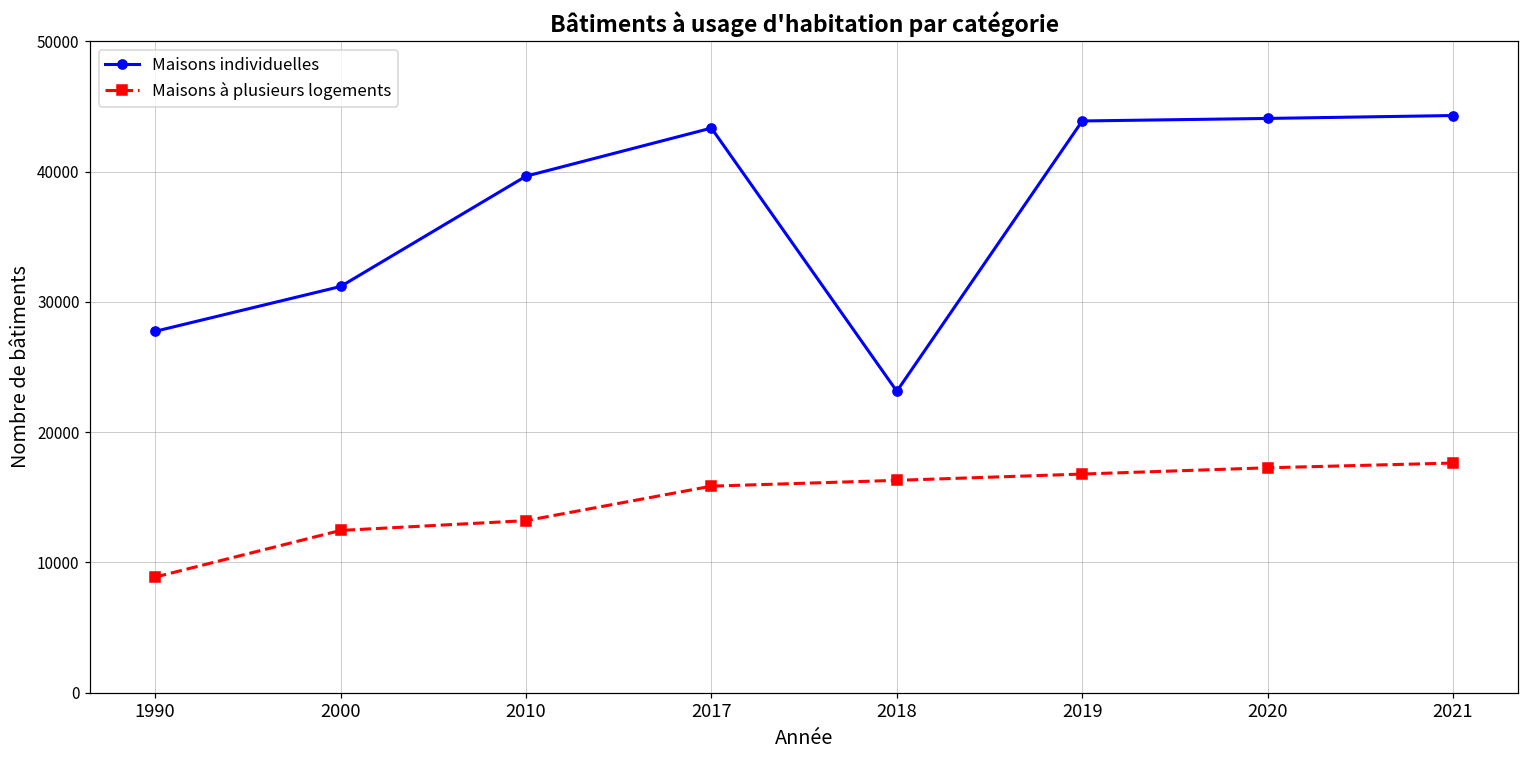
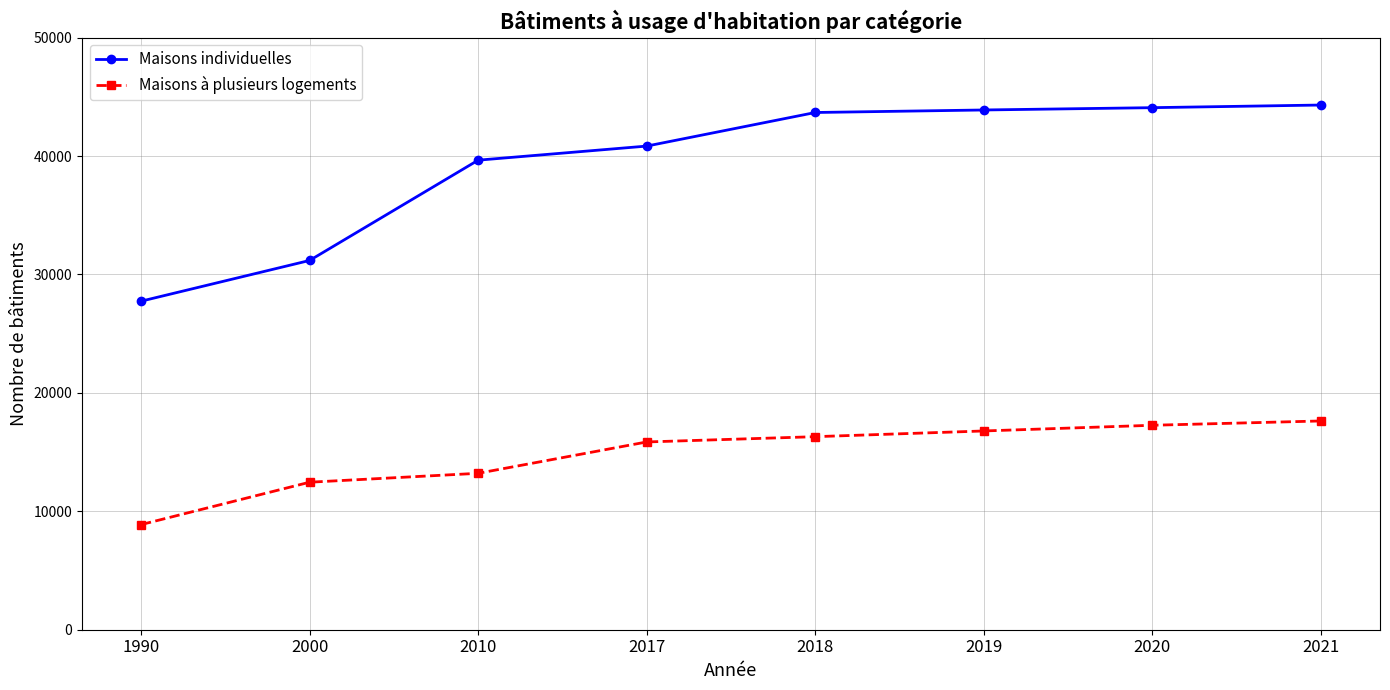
Maisons individuelles, 2017: 43300 -> 40800
Maisons individuelles, 2018: 23100 -> 43700
